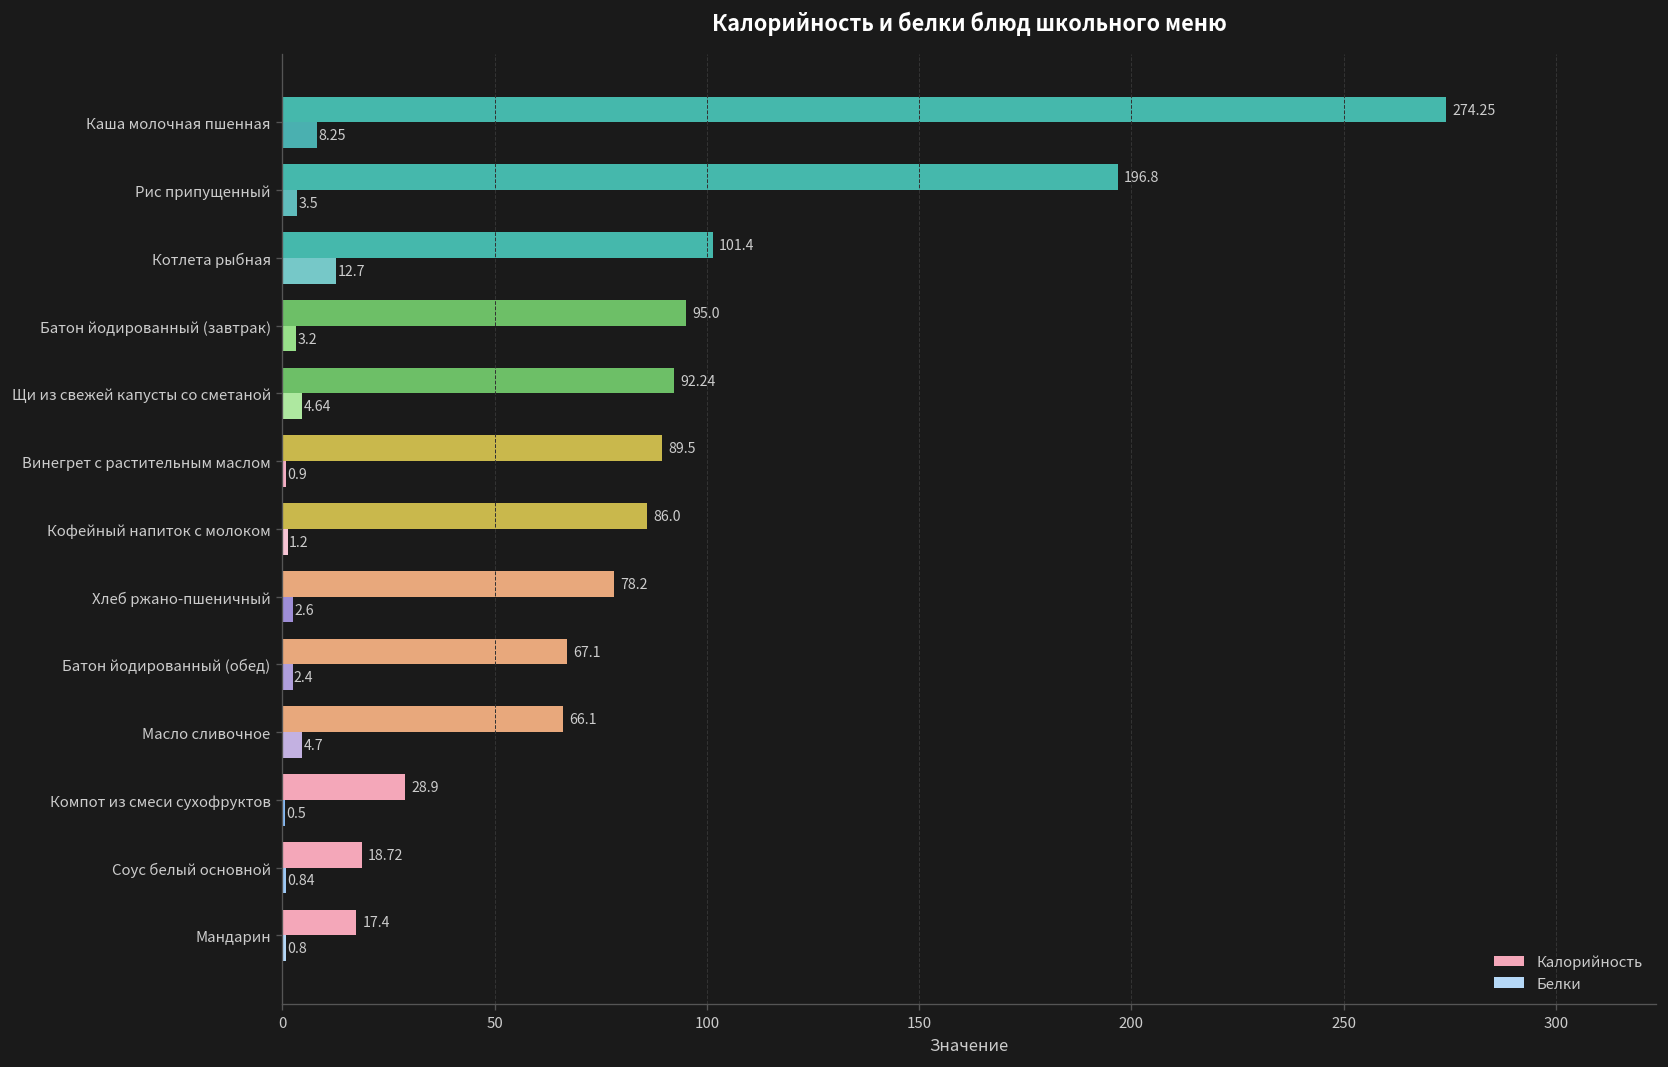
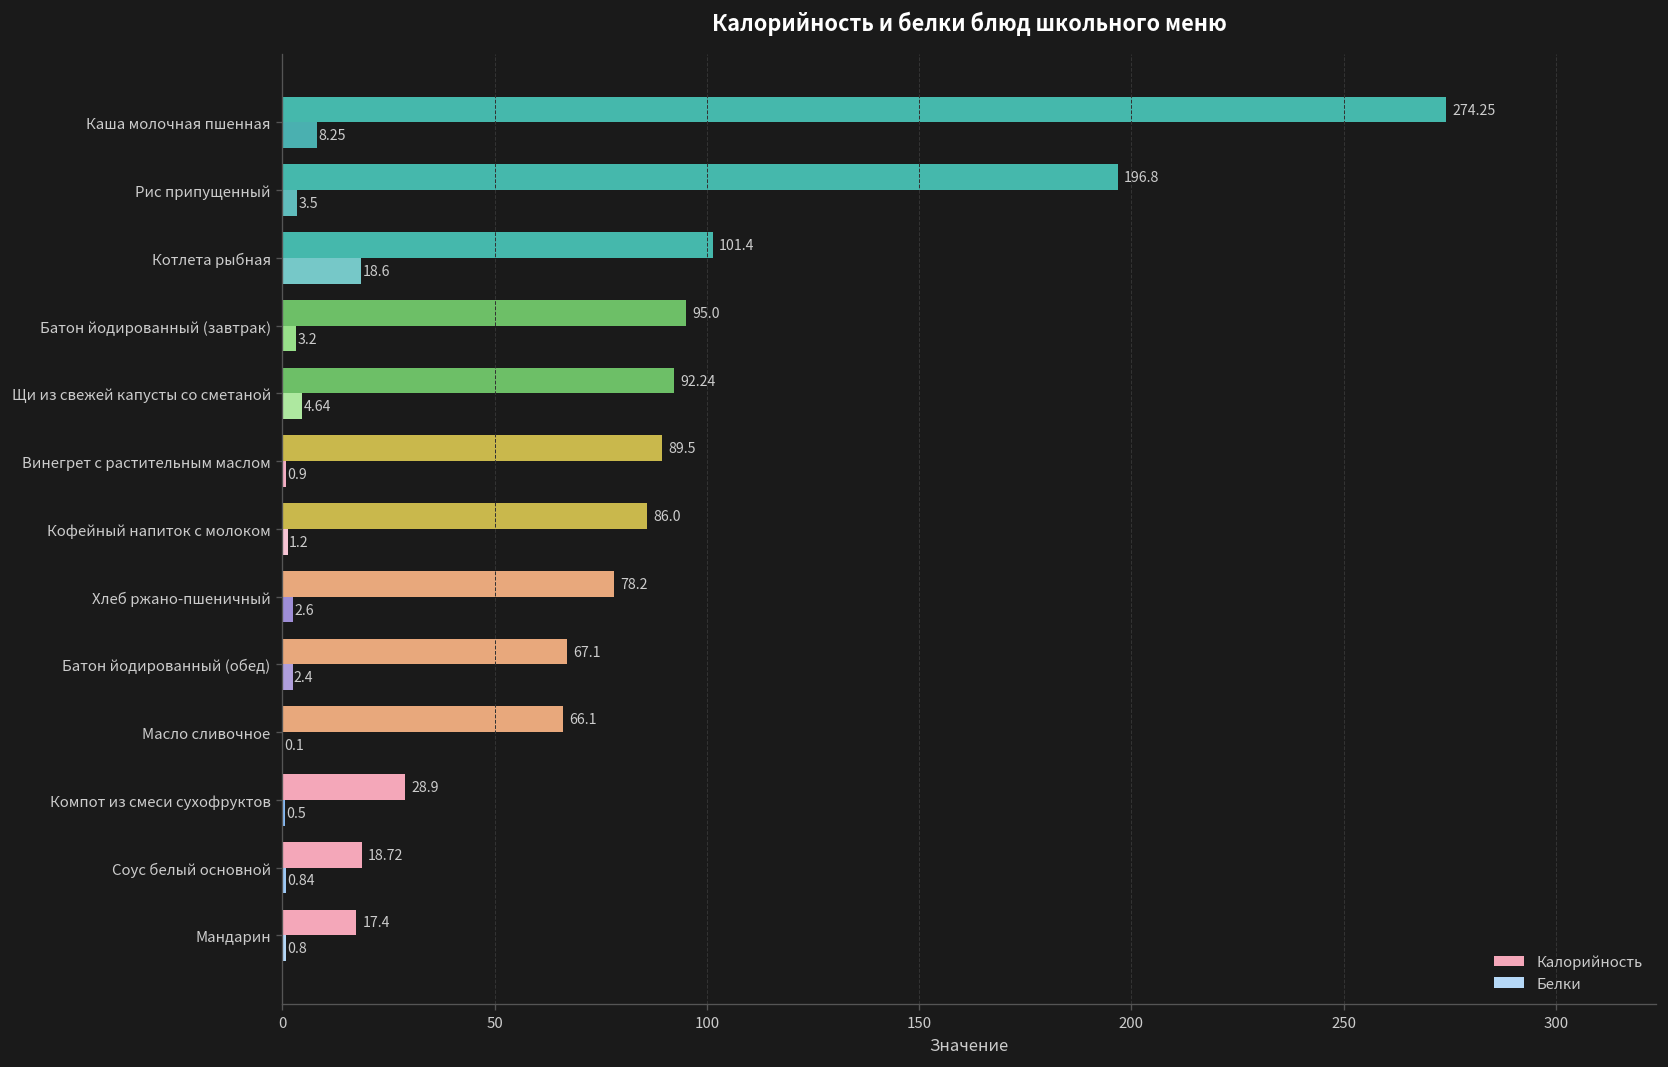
Белки, Котлета рыбная: 12.7 -> 18.6
Белки, Масло сливочное: 4.7 -> 0.1
